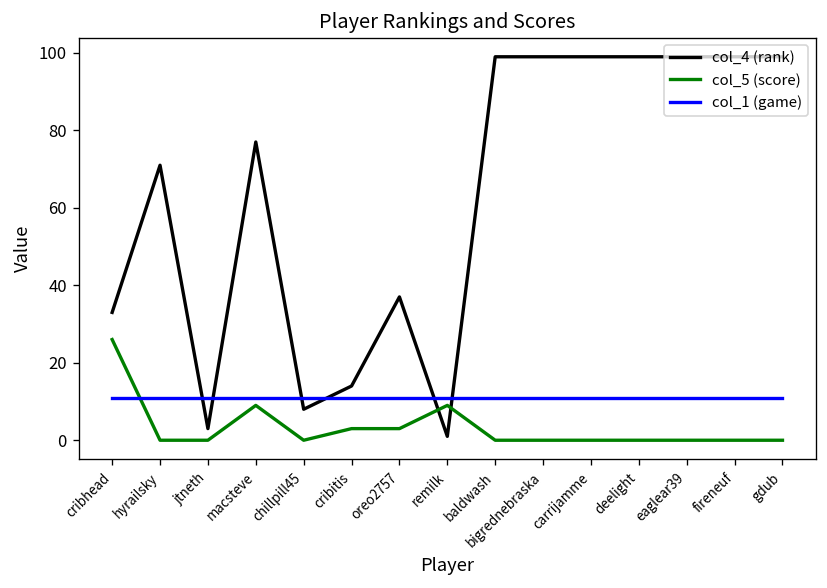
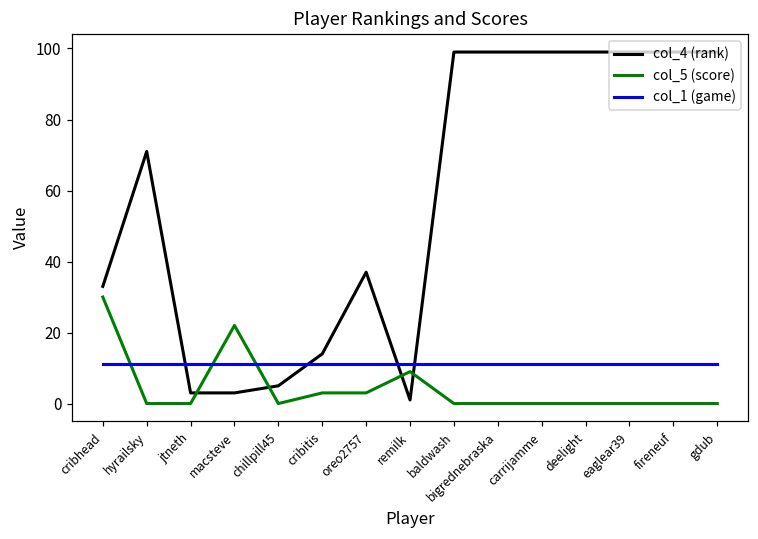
col_5 (score), cribhead: 26 -> 30
col_4 (rank), macsteve: 77 -> 3
col_5 (score), macsteve: 9 -> 22
col_4 (rank), chillpill45: 8 -> 5
